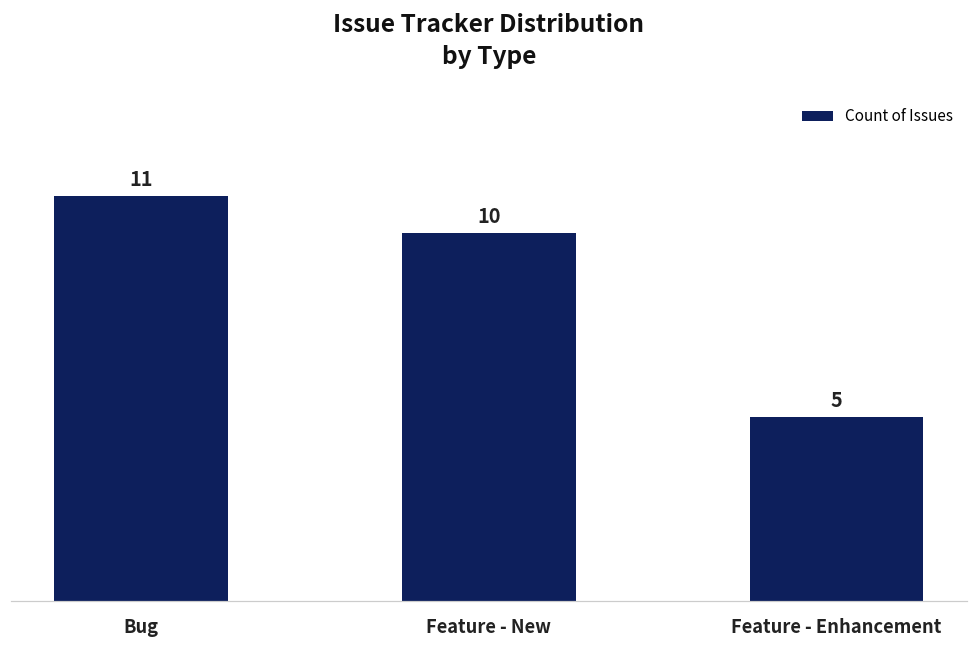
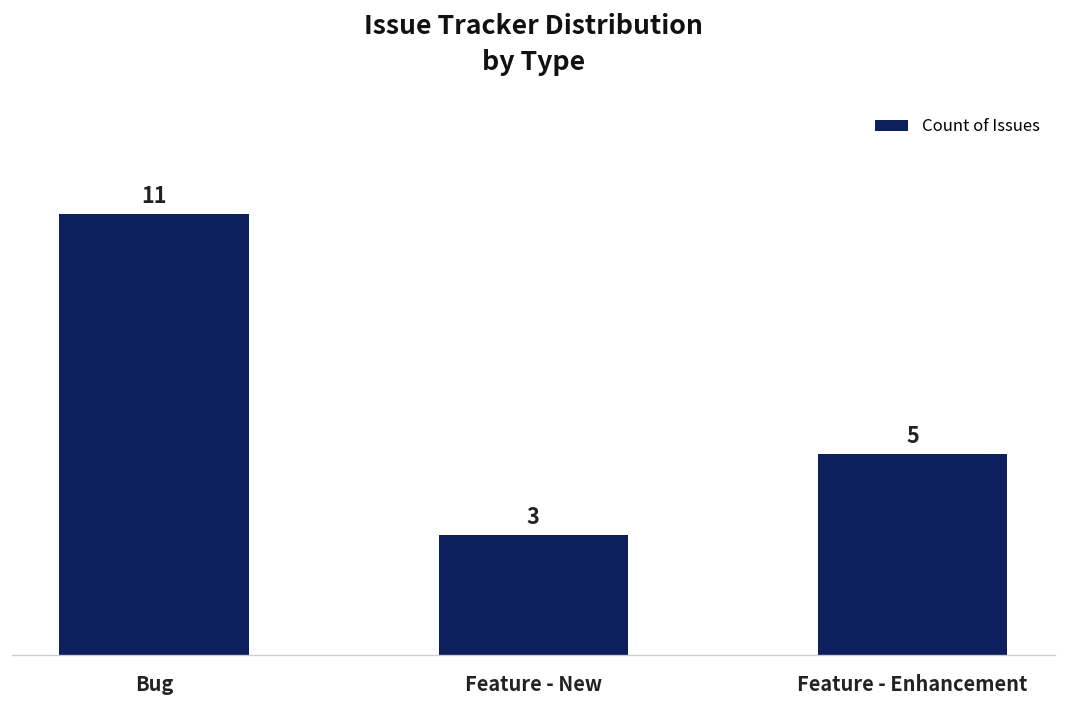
Feature - New: 10 -> 3
